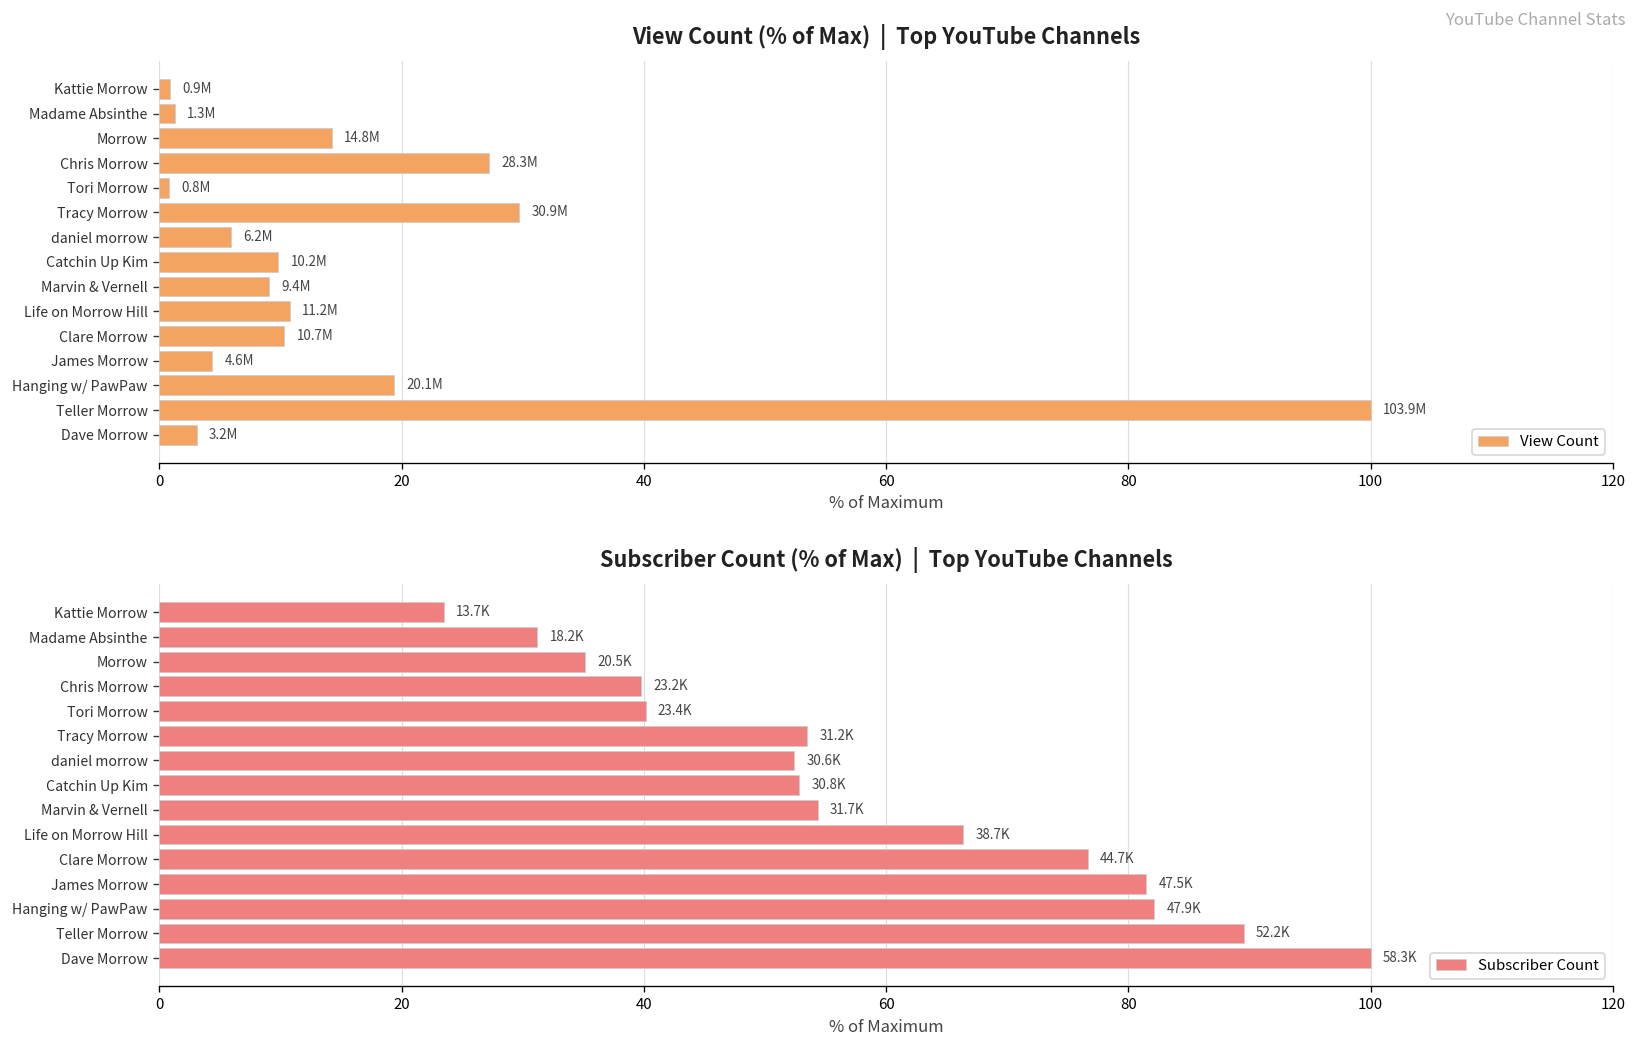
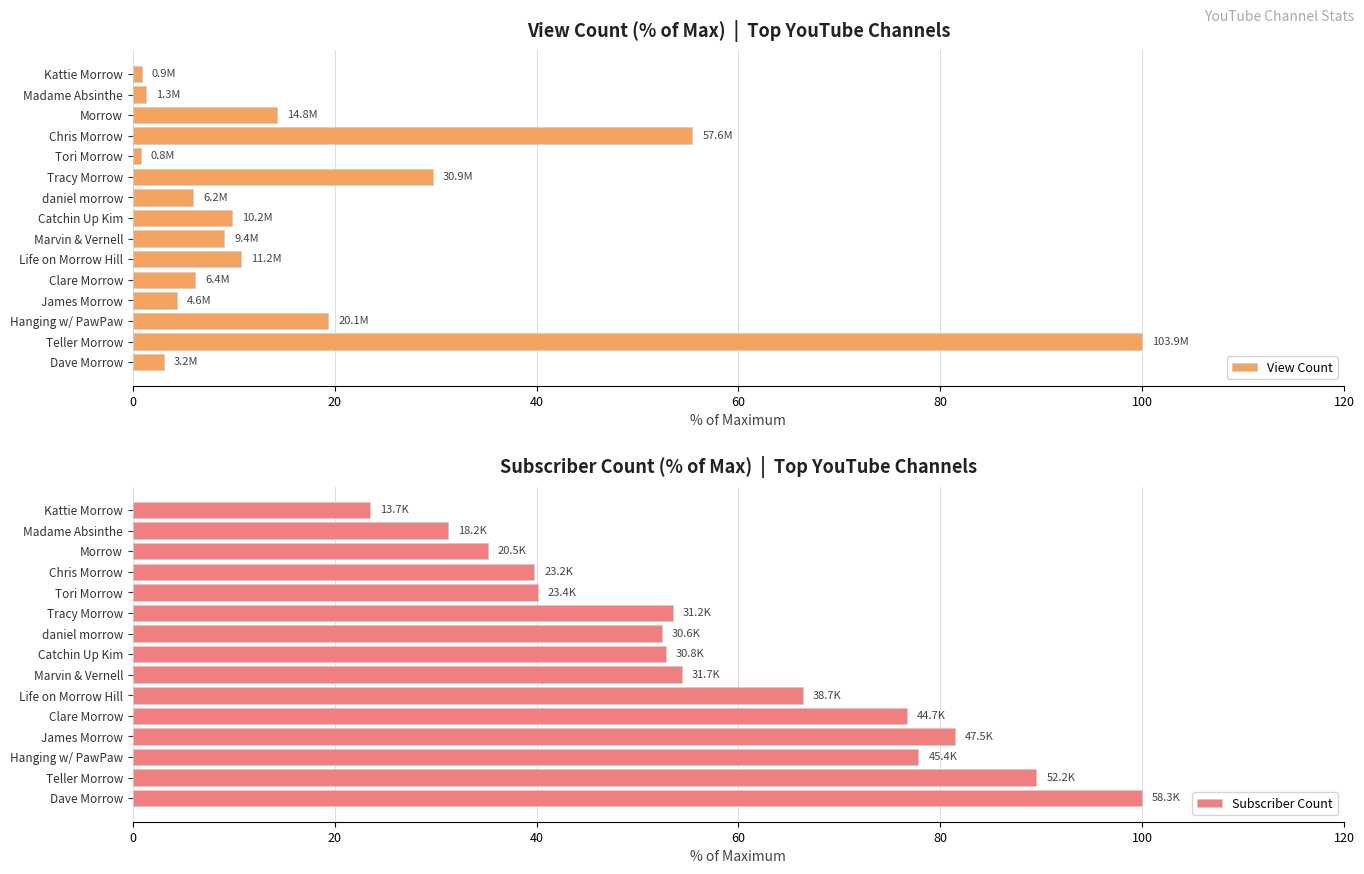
View Count (% of Max) | Top YouTube Channels, Chris Morrow: 28.3M -> 57.6M
View Count (% of Max) | Top YouTube Channels, Clare Morrow: 10.7M -> 6.4M
Subscriber Count (% of Max) | Top YouTube Channels, Hanging w/ PawPaw: 47.9K -> 45.4K
